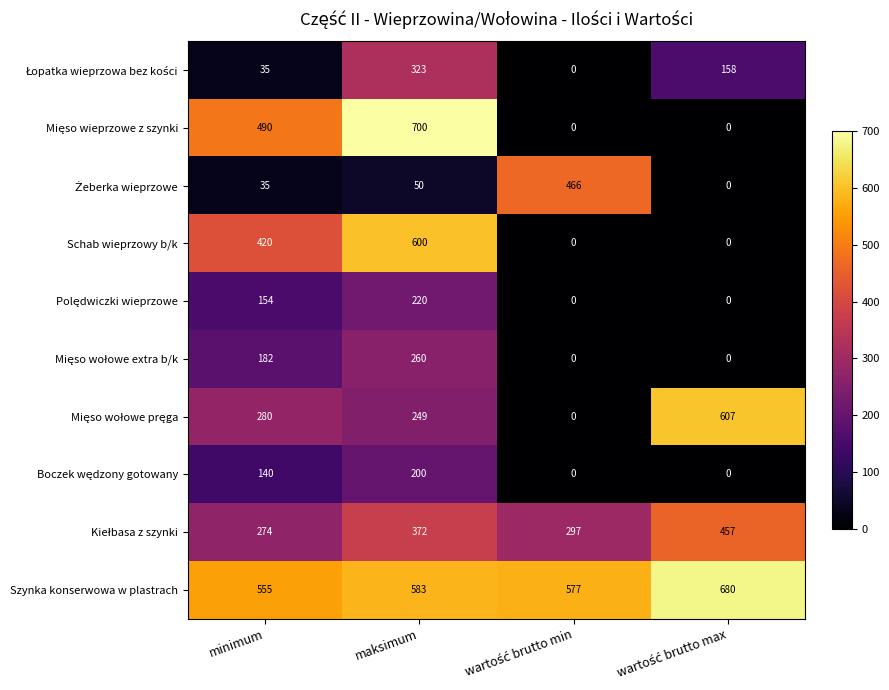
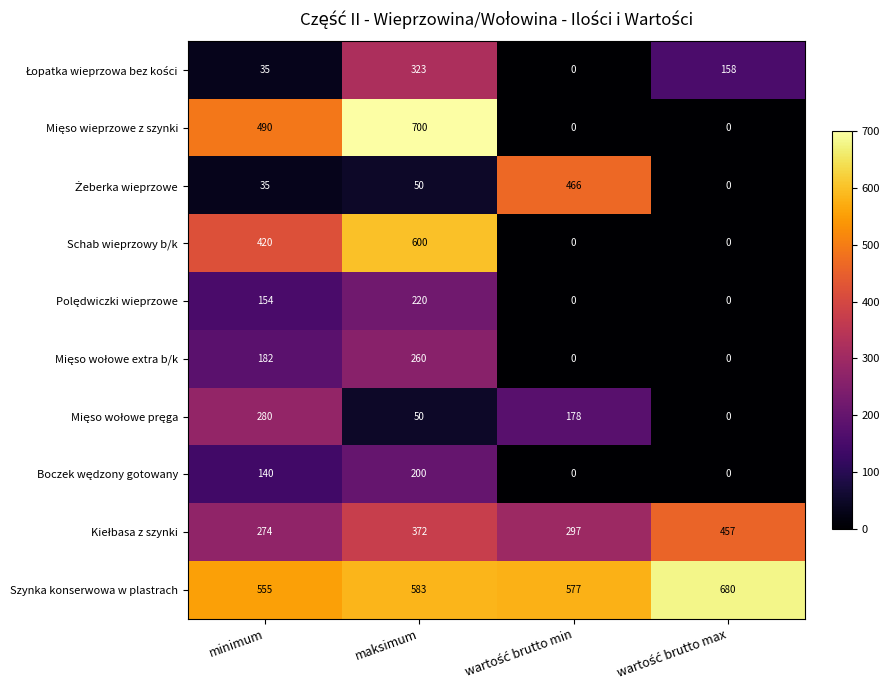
Mięso wołowe pręga, maksimum: 249 -> 50
Mięso wołowe pręga, wartość brutto min: 0 -> 178
Mięso wołowe pręga, wartość brutto max: 607 -> 0
